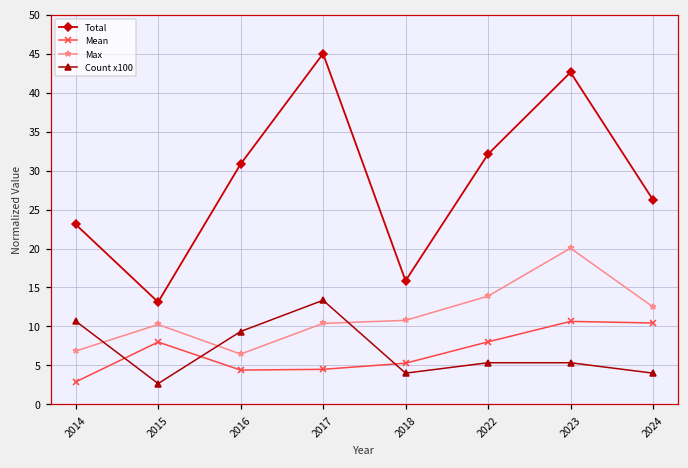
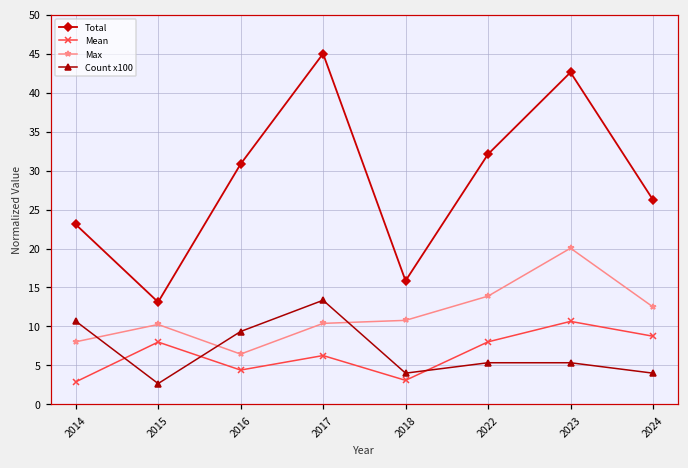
Max, 2014: 7 -> 8
Mean, 2017: 5 -> 6
Mean, 2018: 5 -> 3
Mean, 2024: 10 -> 9
